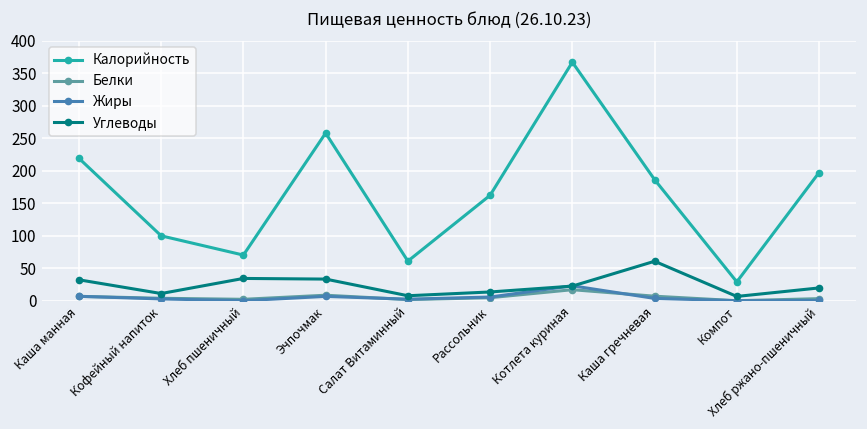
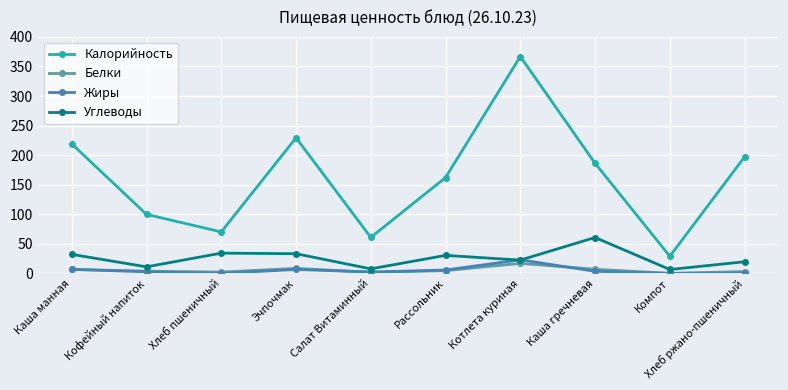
Калорийность, Эчпочмак: 260 -> 230
Углеводы, Рассольник: 10 -> 30
